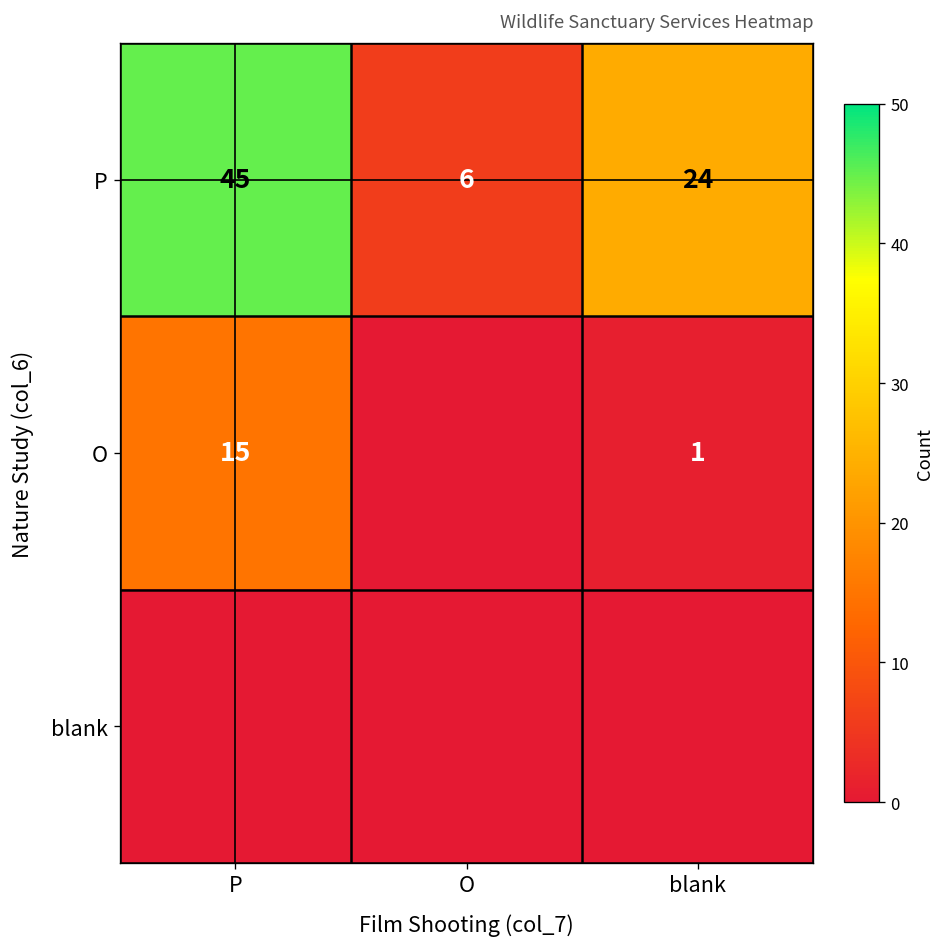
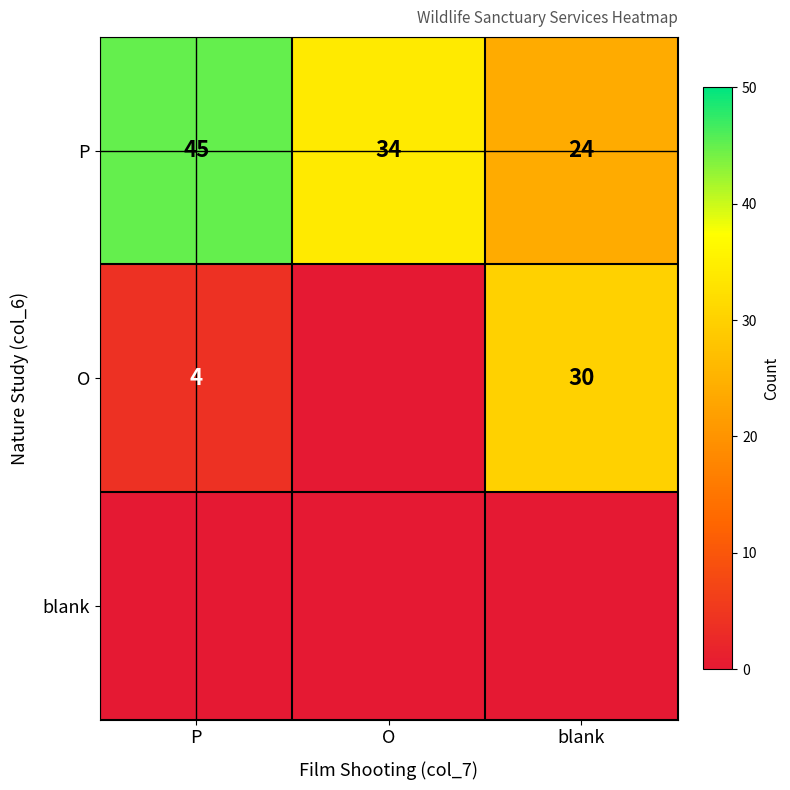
P, O: 6 -> 34
O, P: 15 -> 4
O, blank: 1 -> 30
